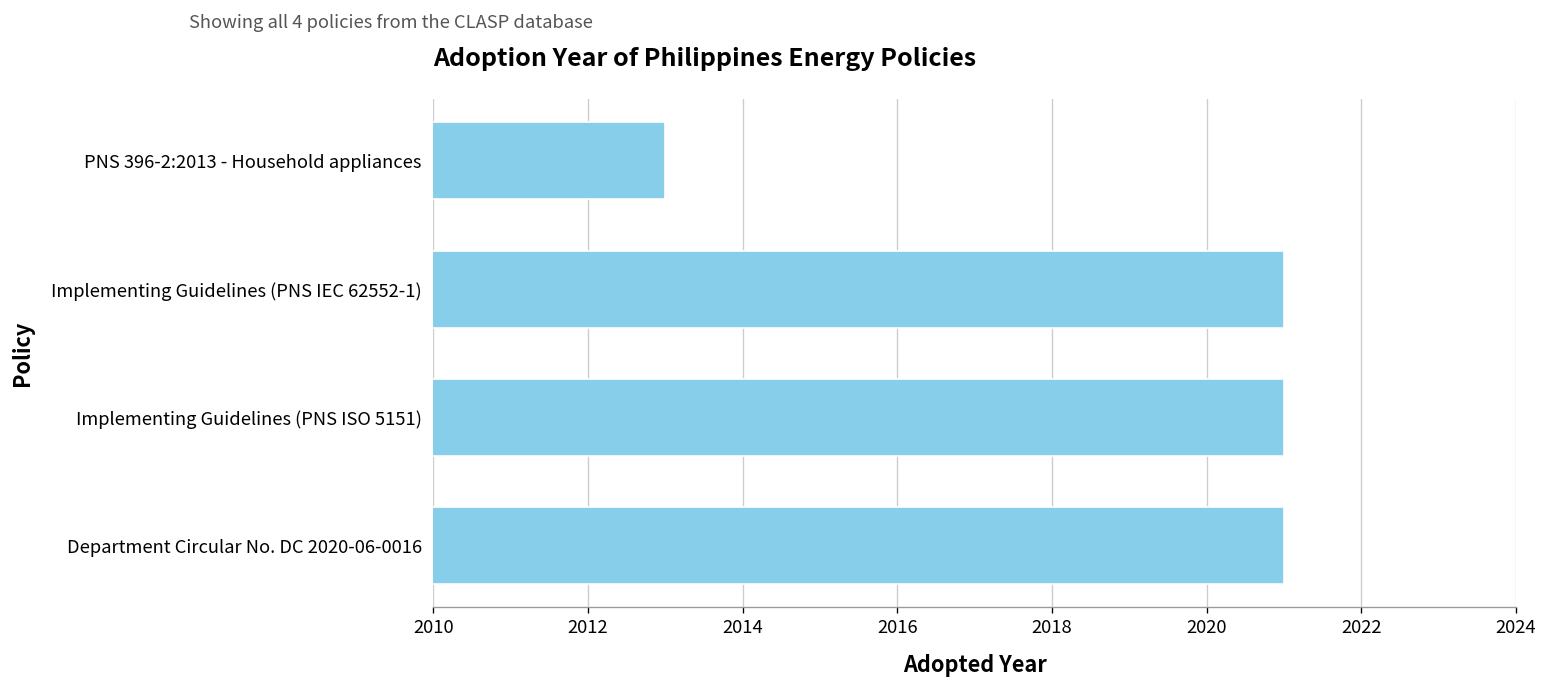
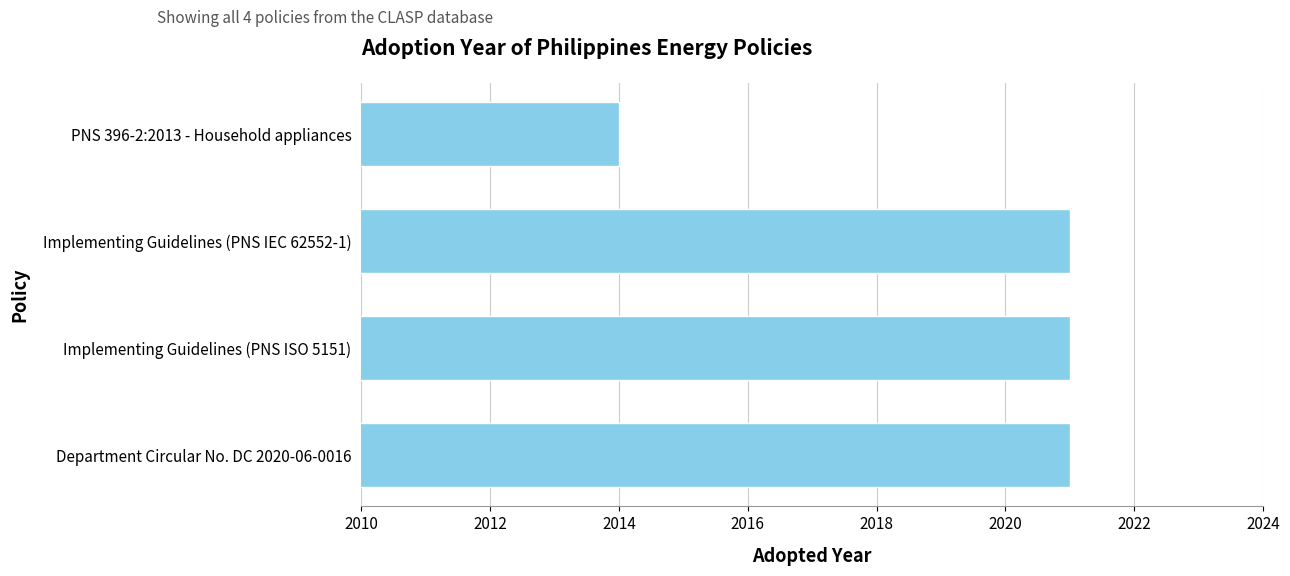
PNS 396-2:2013 - Household appliances: 2013 -> 2014
